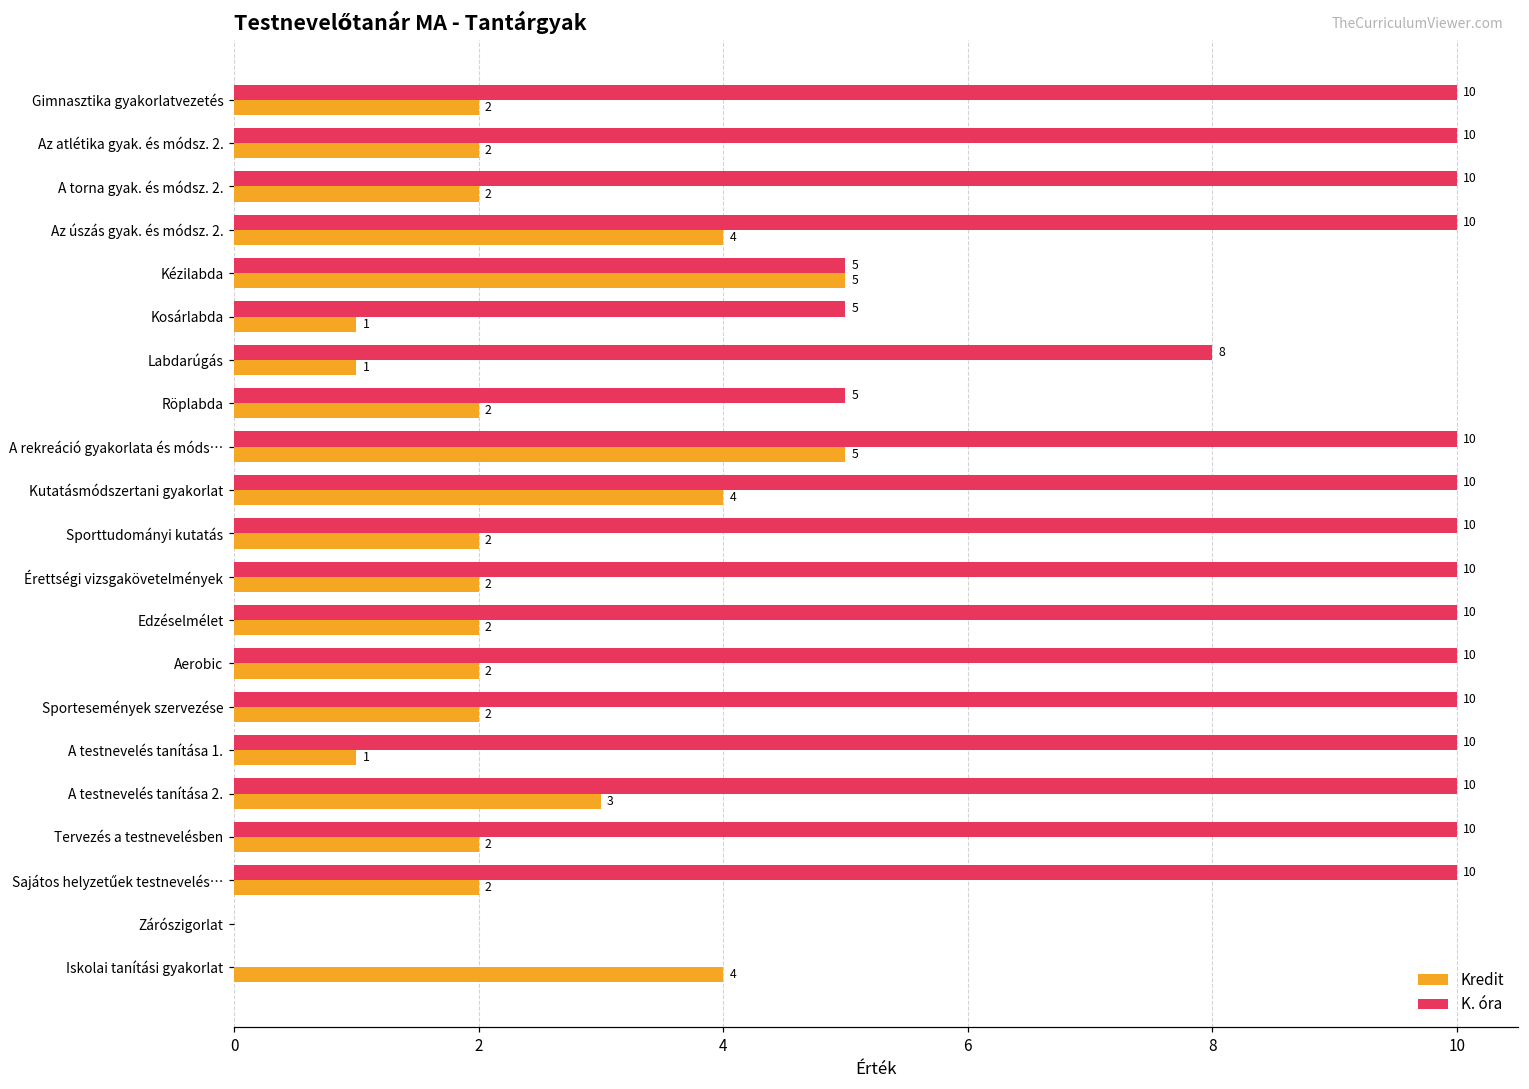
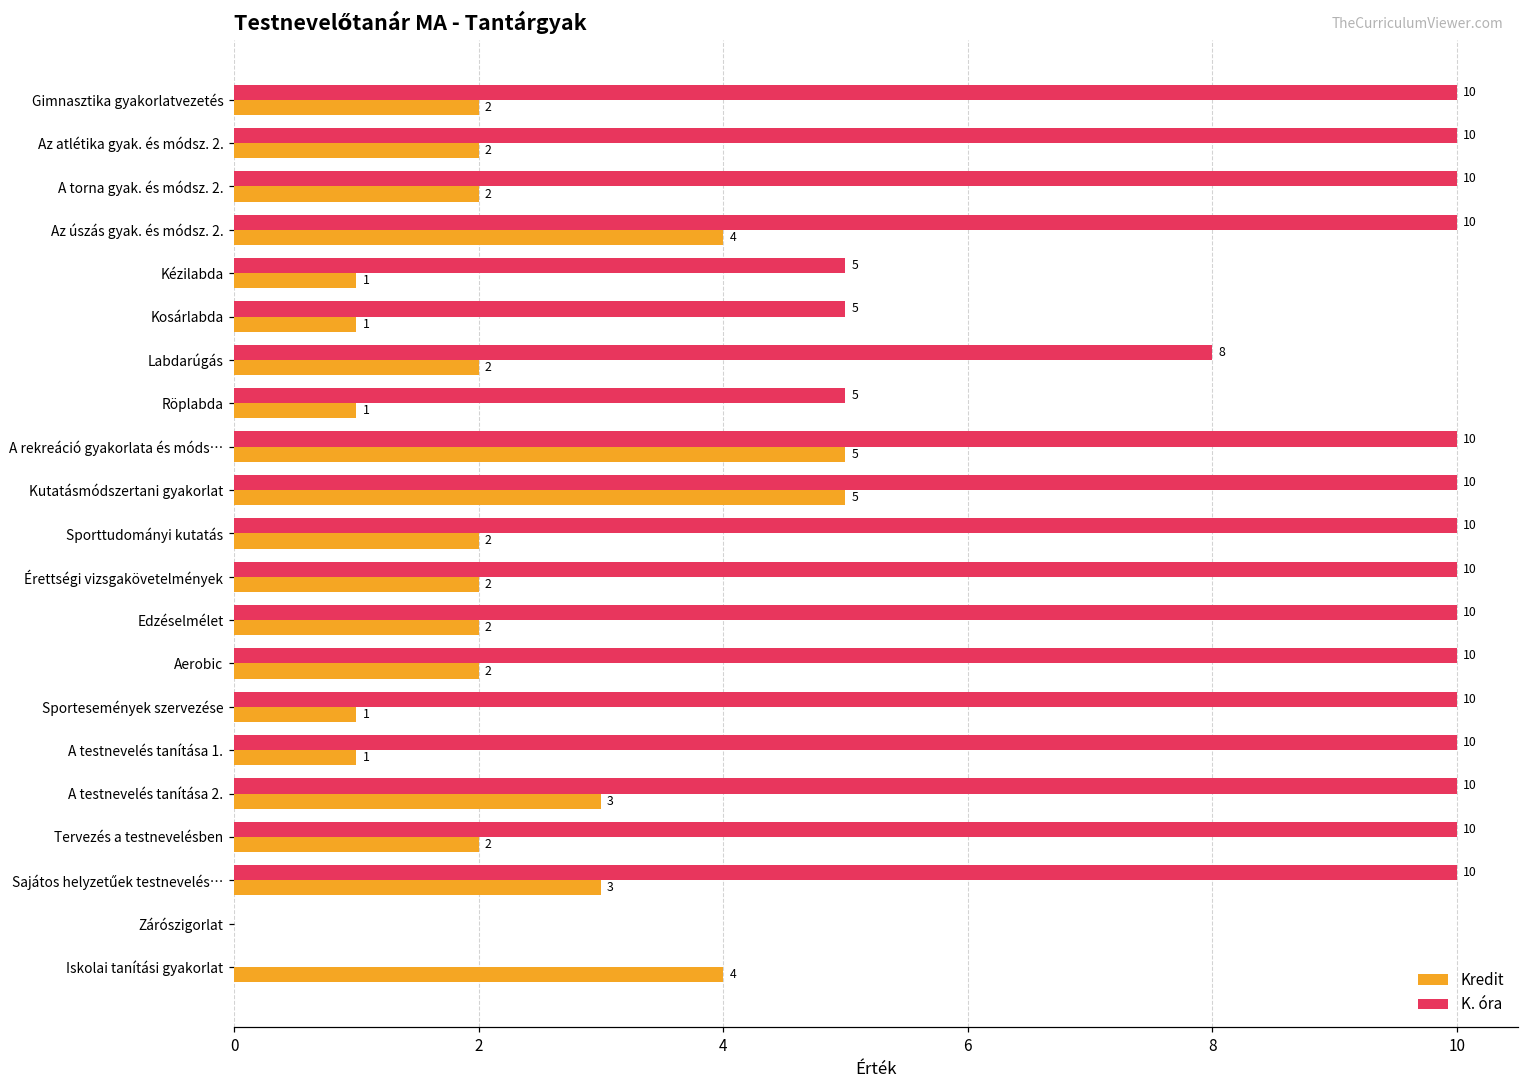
Kredit, Kézilabda: 5 -> 1
Kredit, Labdarúgás: 1 -> 2
Kredit, Röplabda: 2 -> 1
Kredit, Kutatásmódszertani gyakorlat: 4 -> 5
Kredit, Sportesemények szervezése: 2 -> 1
Kredit, Sajátos helyzetűek testnevelés…: 2 -> 3
